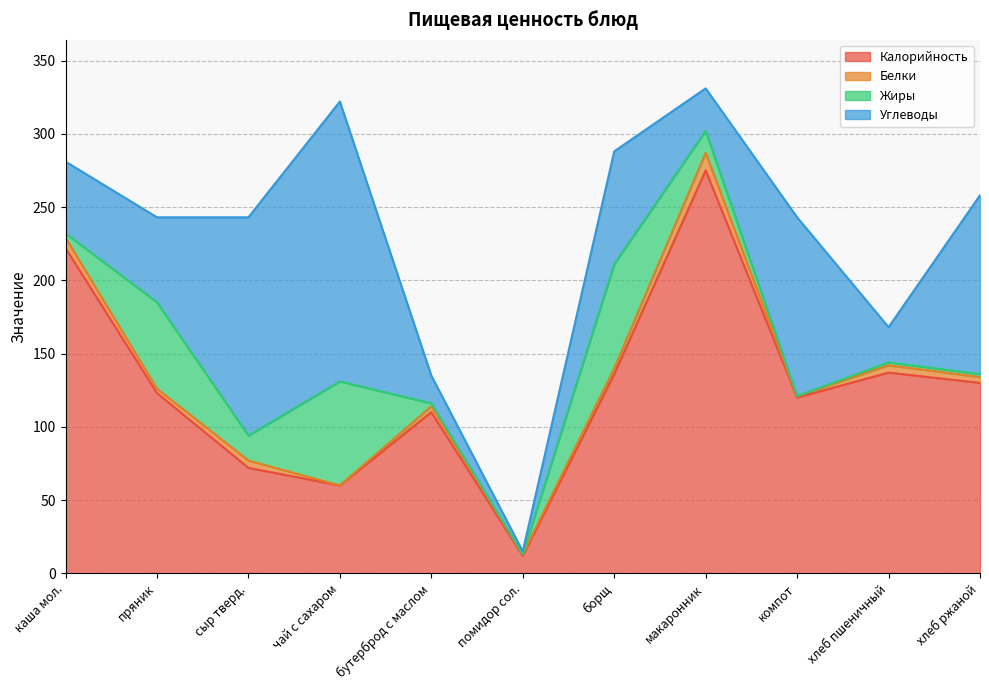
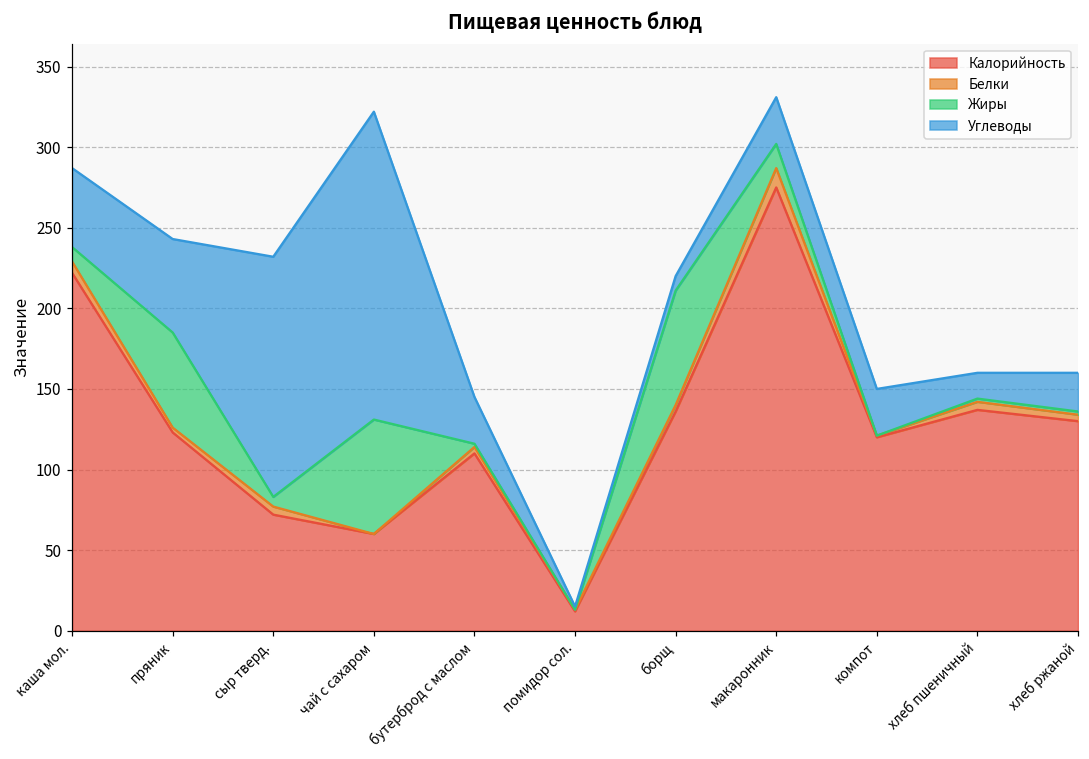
Жиры, каша мол.: 3 -> 9
Жиры, сыр тверд.: 17 -> 6
Углеводы, бутерброд с маслом: 19 -> 29
Углеводы, борщ: 77 -> 9
Углеводы, компот: 122 -> 29
Углеводы, хлеб пшеничный: 24 -> 16
Углеводы, хлеб ржаной: 122 -> 24
